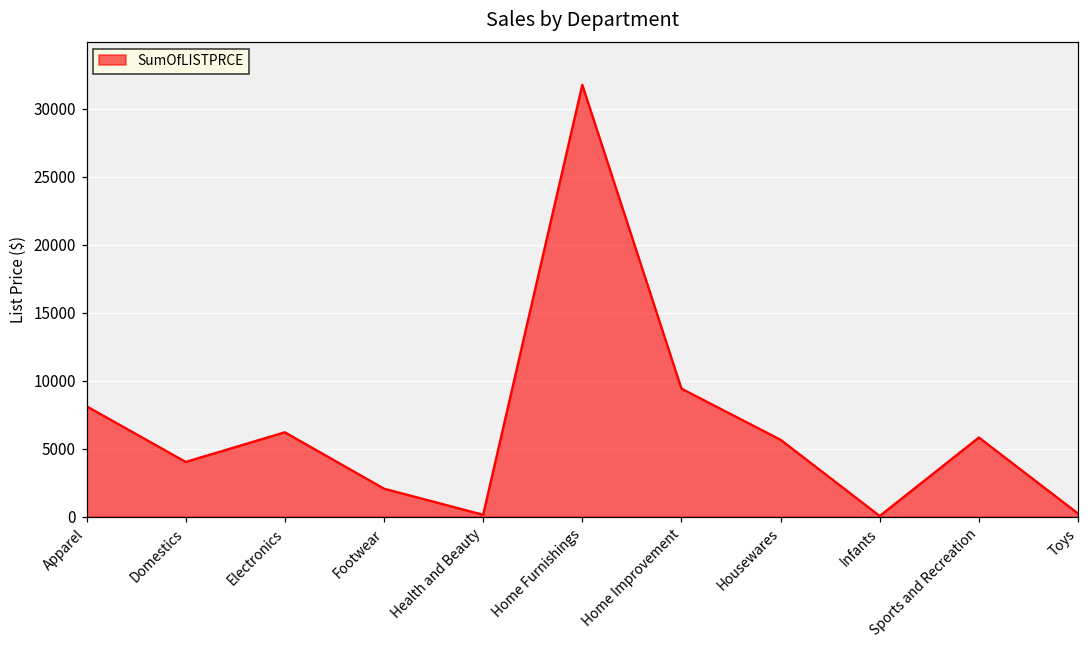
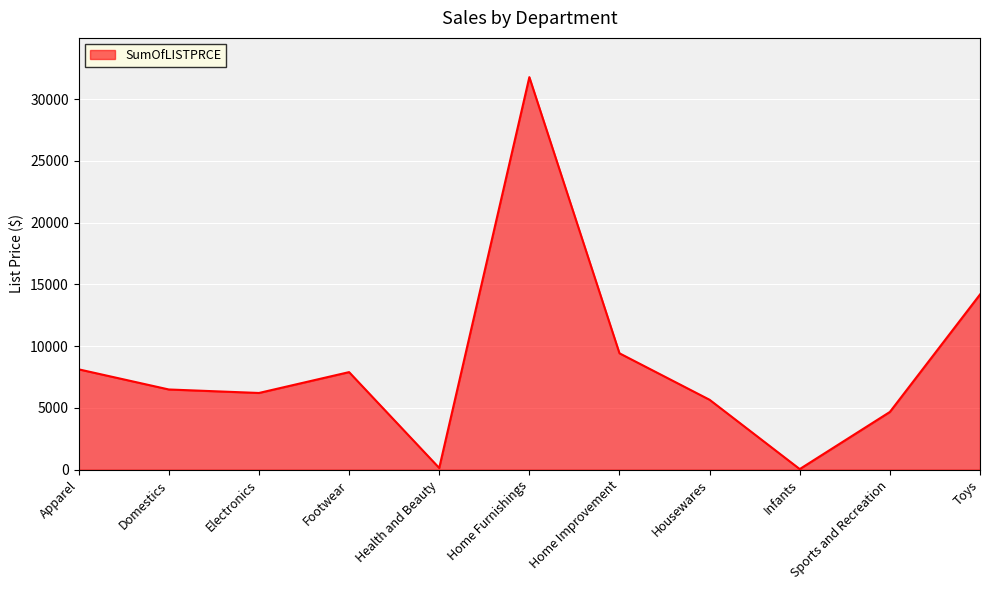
Domestics: 4000 -> 6500
Footwear: 2100 -> 7900
Sports and Recreation: 5800 -> 4700
Toys: 200 -> 14200
